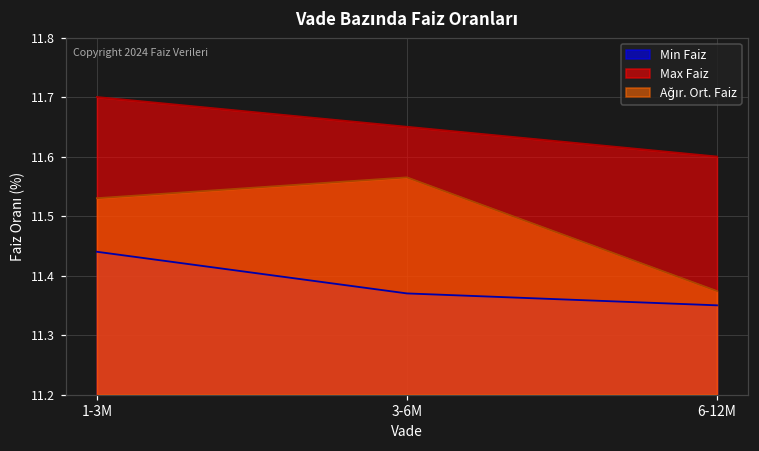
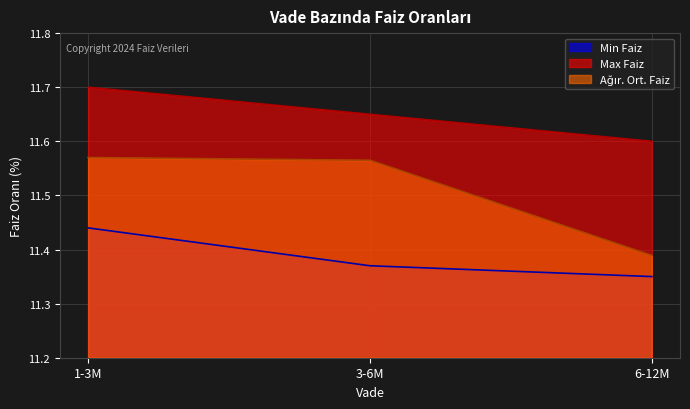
Ağır. Ort. Faiz, 1-3M: 11.53 -> 11.57
Ağır. Ort. Faiz, 6-12M: 11.37 -> 11.39
